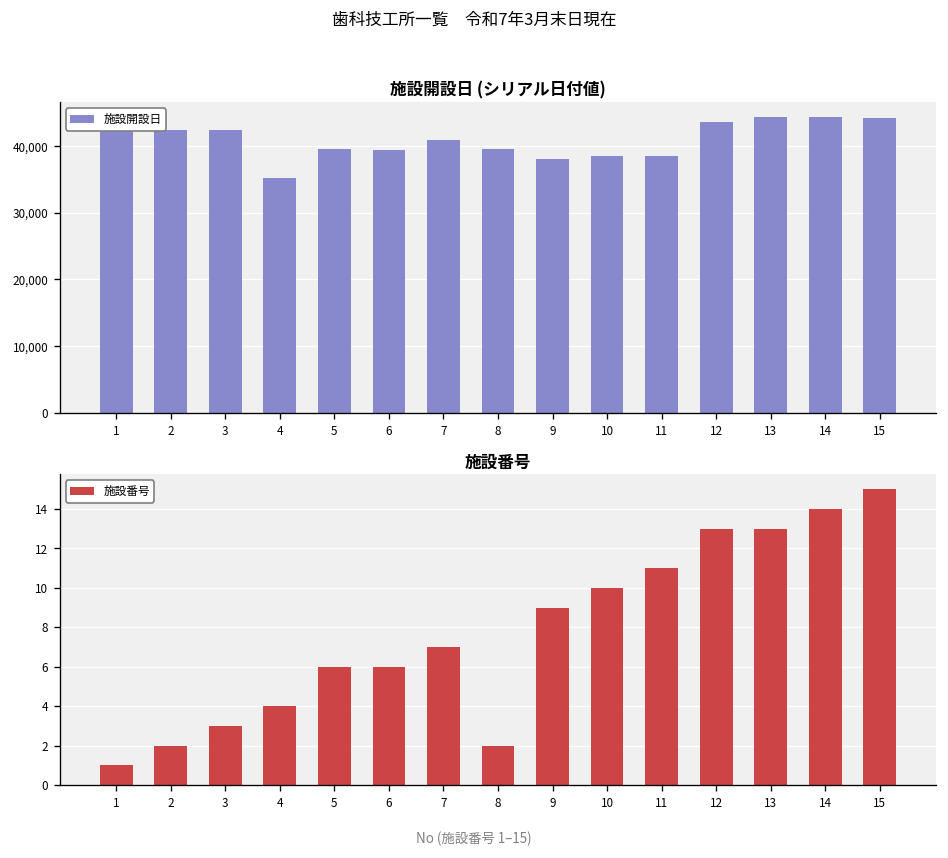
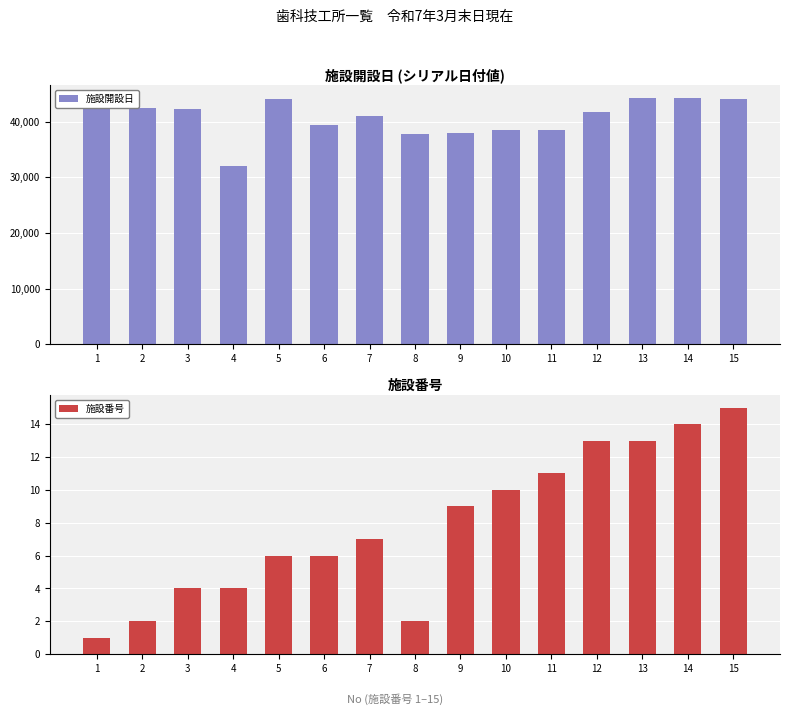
施設開設日 (シリアル日付値), 4: 35,000 -> 32,000
施設開設日 (シリアル日付値), 5: 40,000 -> 44,000
施設開設日 (シリアル日付値), 8: 40,000 -> 38,000
施設開設日 (シリアル日付値), 12: 44,000 -> 42,000
施設番号, 3: 3 -> 4
